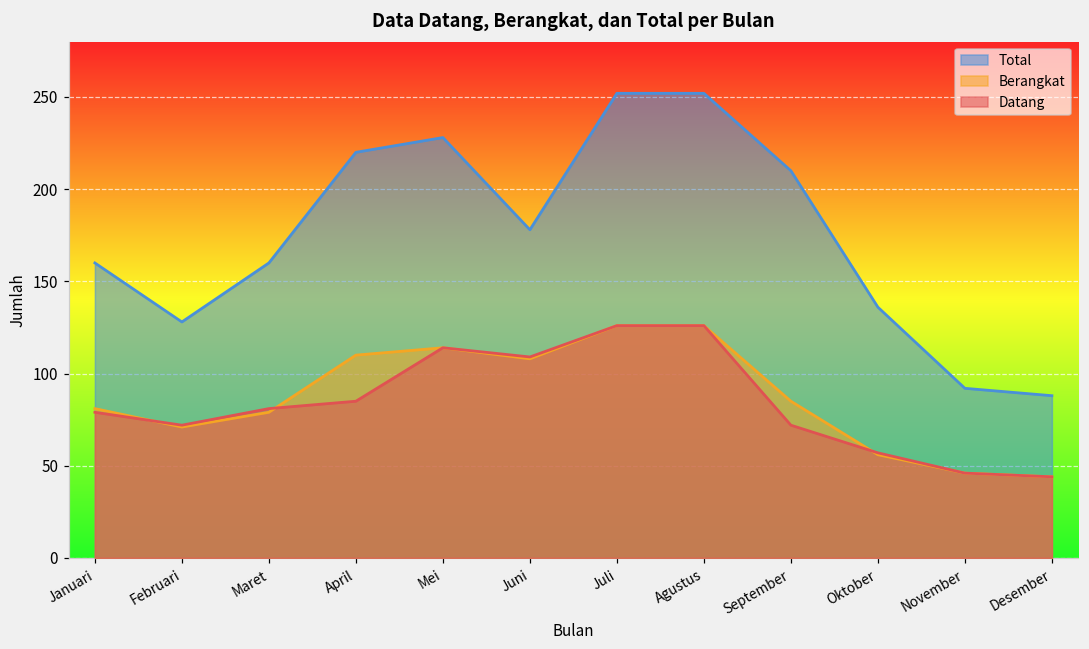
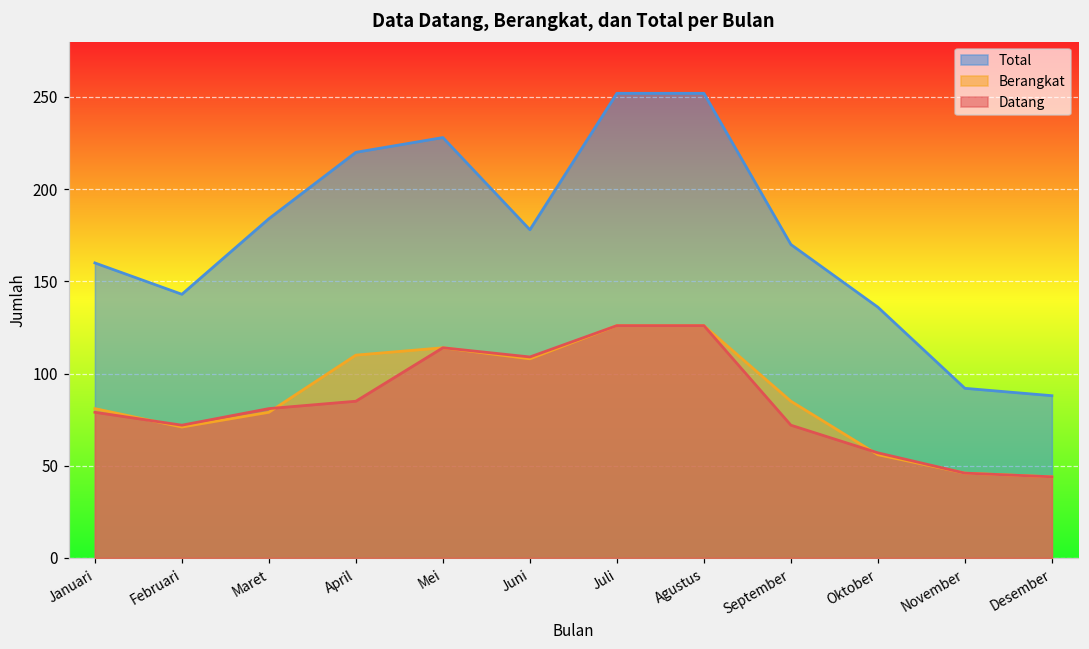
Total, Februari: 128 -> 143
Total, Maret: 160 -> 184
Total, September: 210 -> 170
